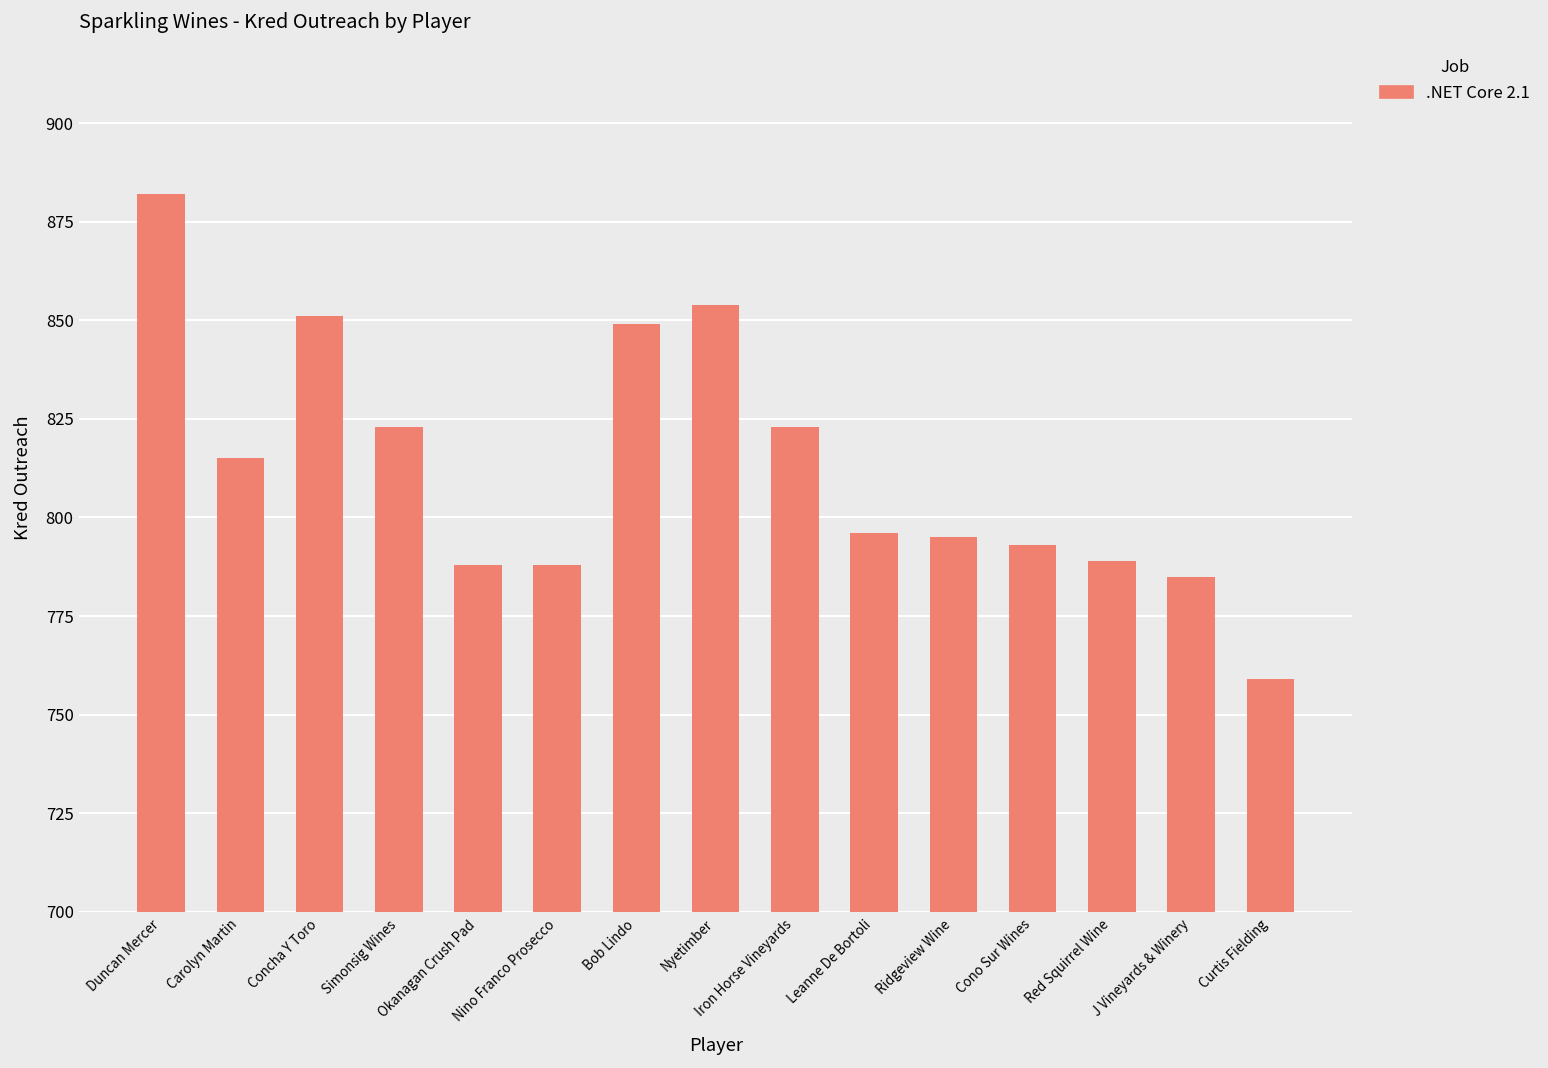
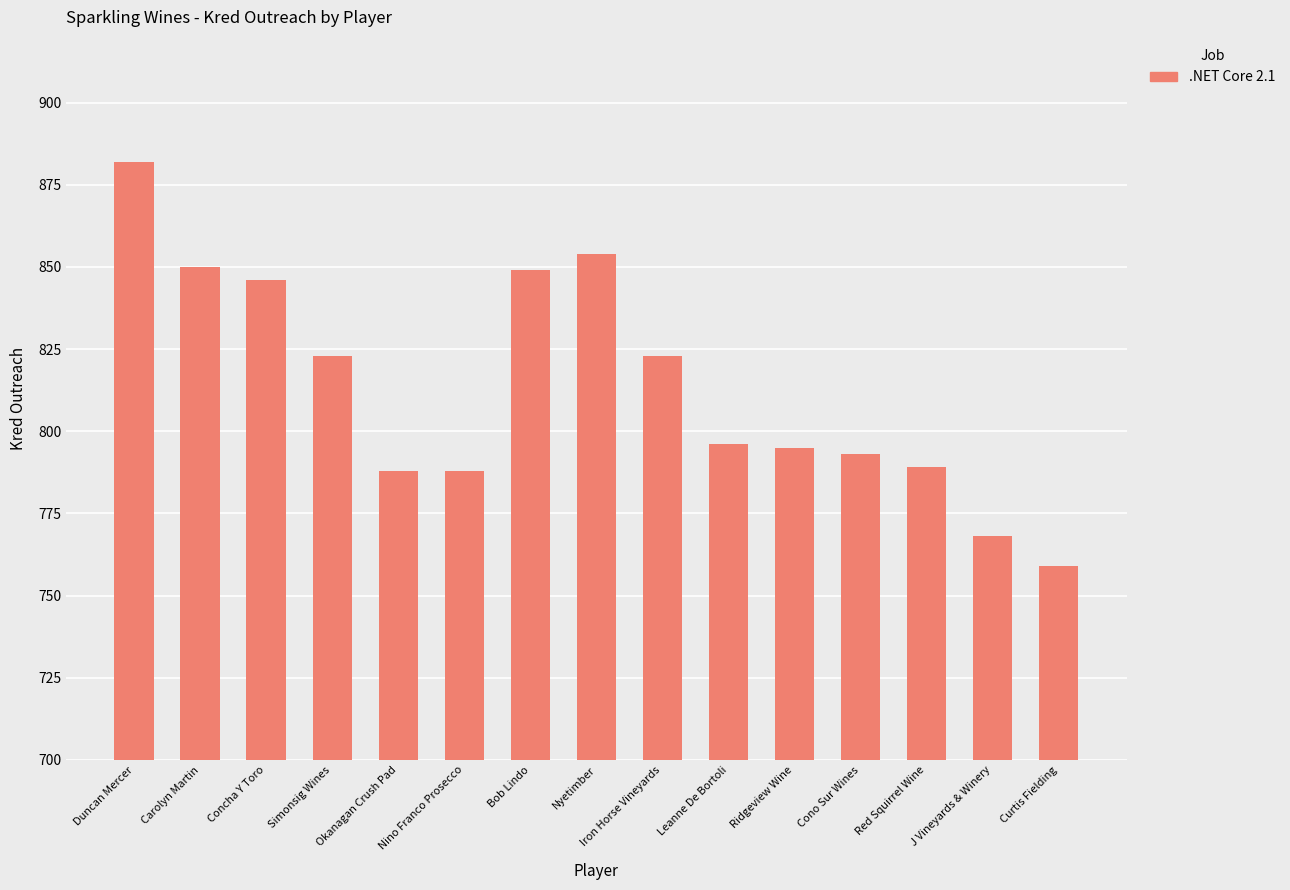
Carolyn Martin: 815 -> 850
Concha Y Toro: 851 -> 846
J Vineyards & Winery: 785 -> 768
